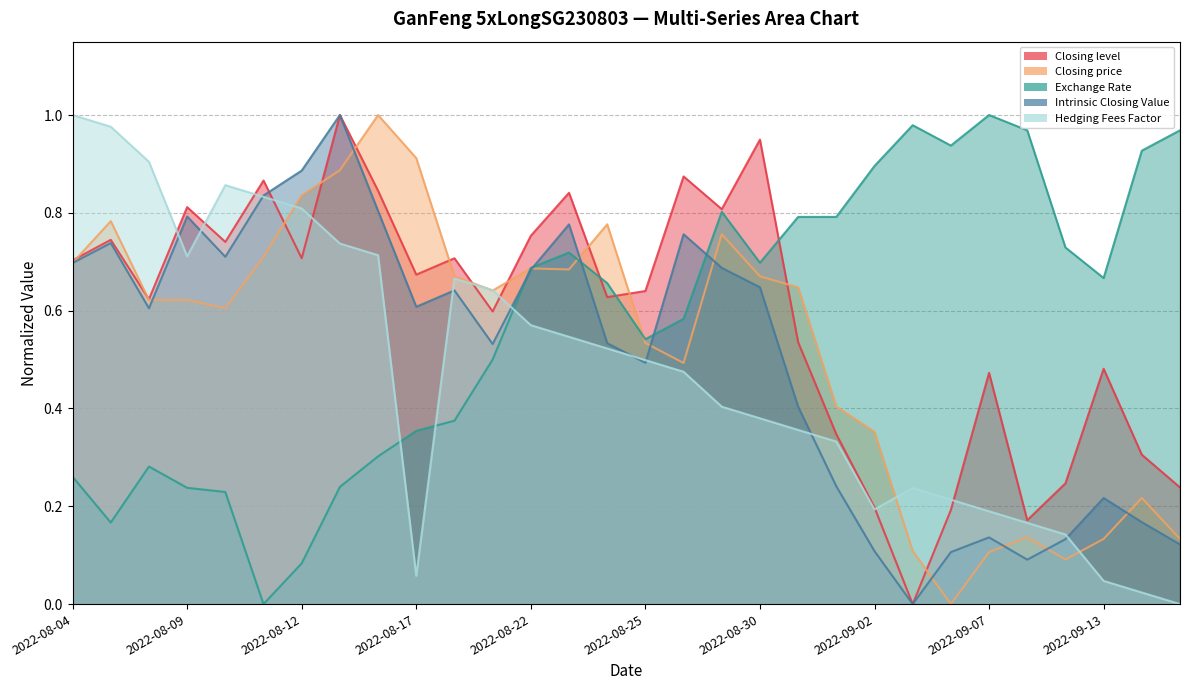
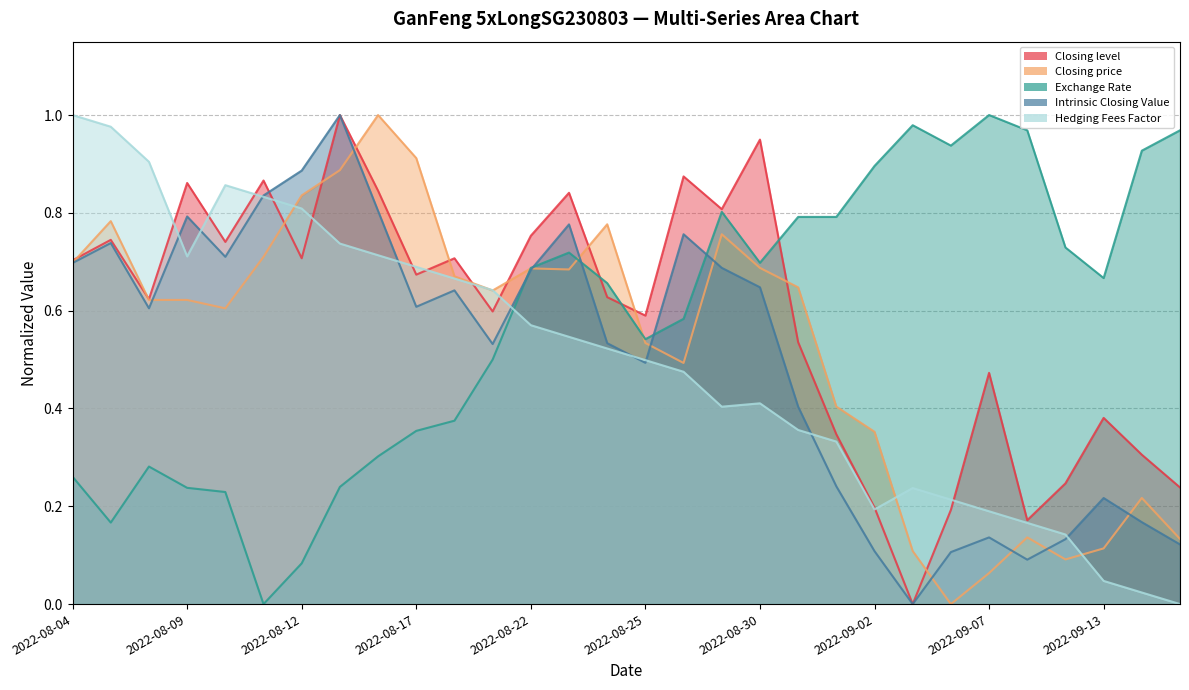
Closing level, 2022-08-09: 0.81 -> 0.86
Hedging Fees Factor, 2022-08-17: 0.06 -> 0.69
Closing level, 2022-08-25: 0.64 -> 0.59
Closing price, 2022-08-30: 0.67 -> 0.69
Hedging Fees Factor, 2022-08-30: 0.38 -> 0.41
Closing price, 2022-09-07: 0.11 -> 0.06
Closing level, 2022-09-13: 0.48 -> 0.38
Closing price, 2022-09-13: 0.13 -> 0.11
